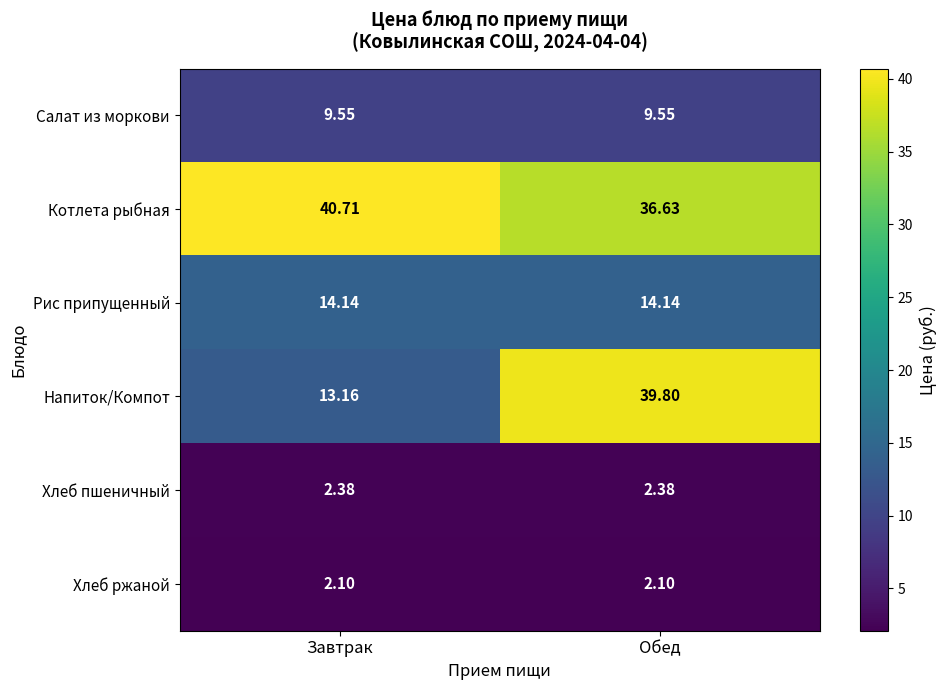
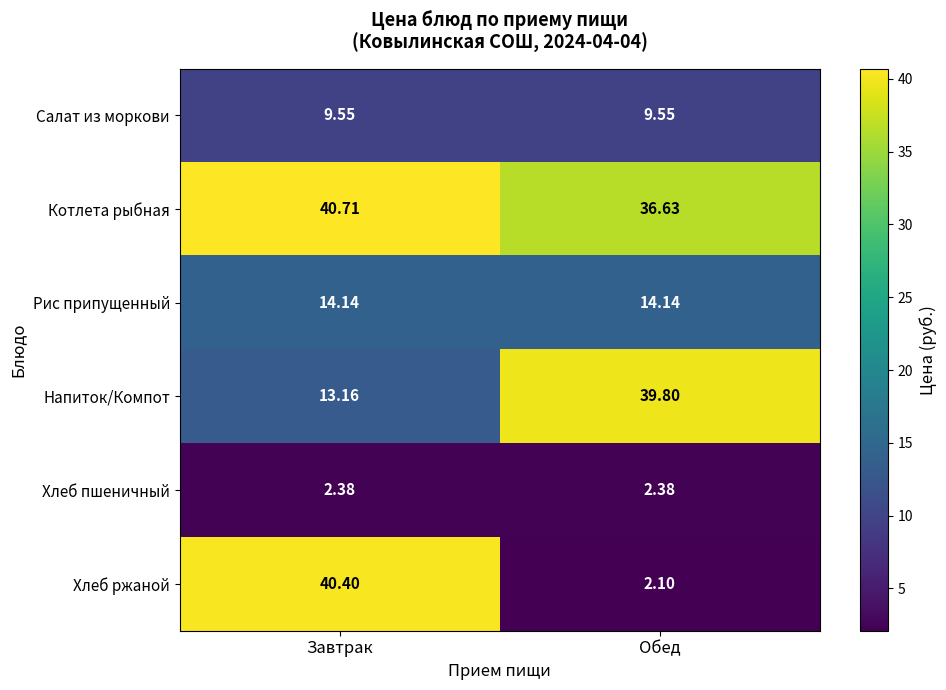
Хлеб ржаной, Завтрак: 2.10 -> 40.40
